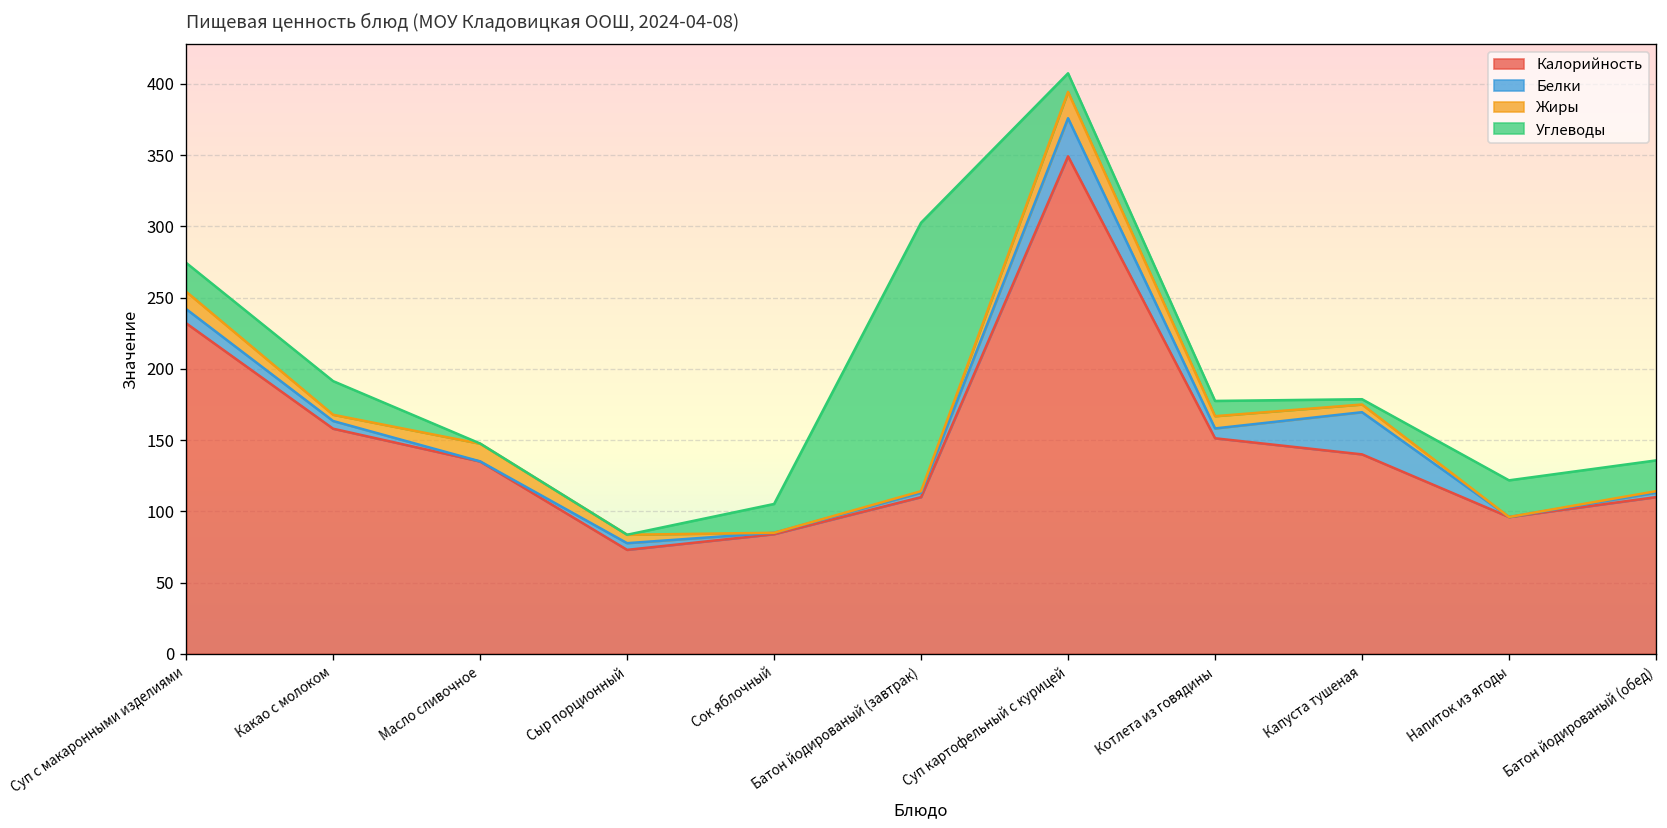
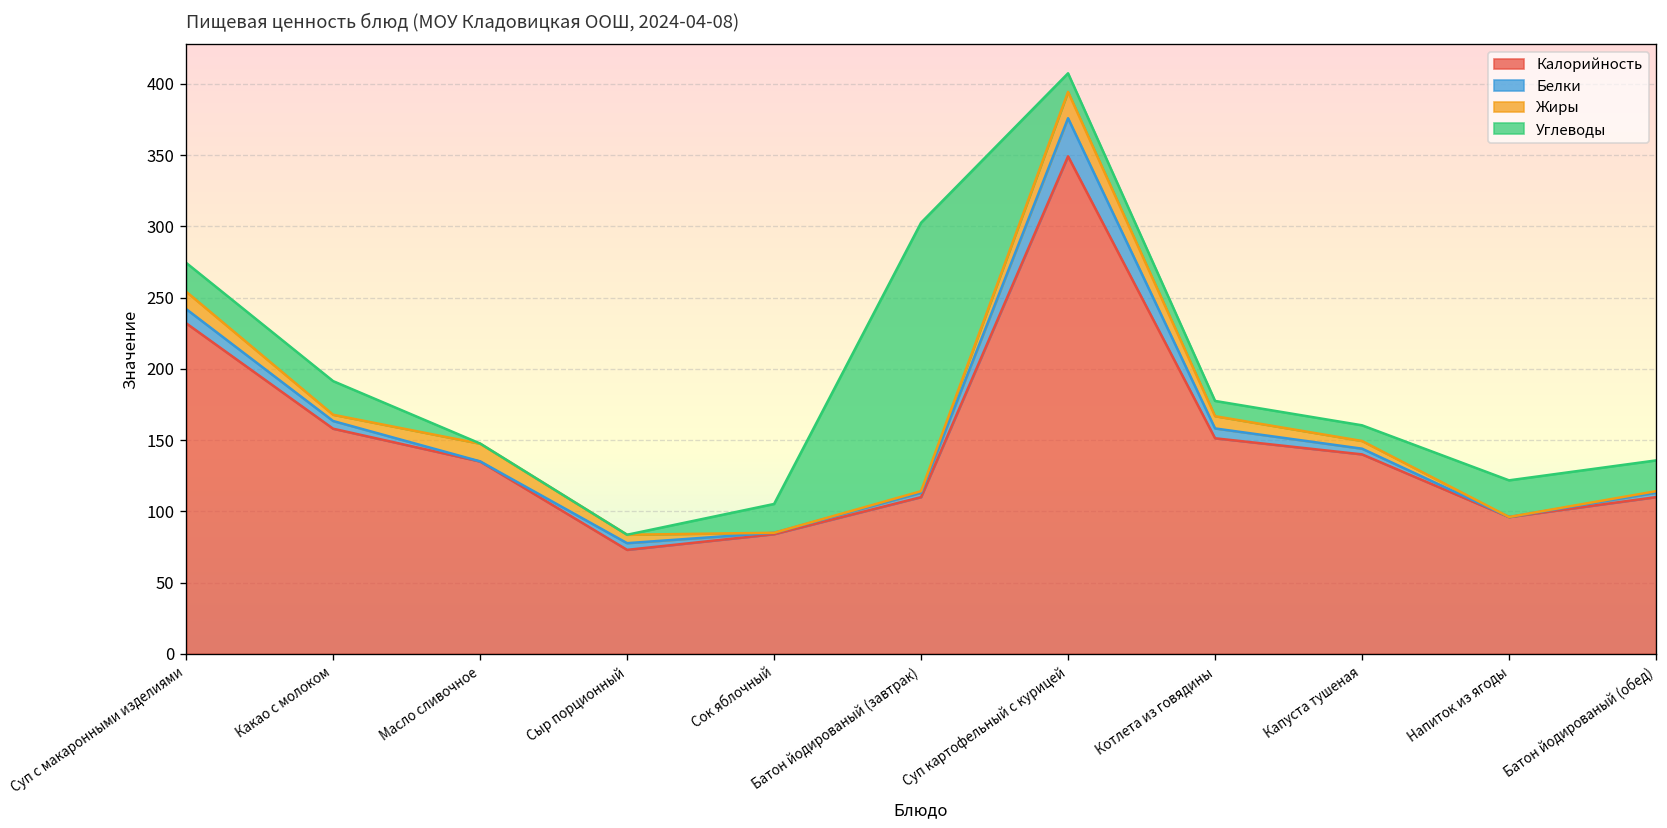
Белки, Капуста тушеная: 30 -> 4
Углеводы, Капуста тушеная: 4 -> 11
